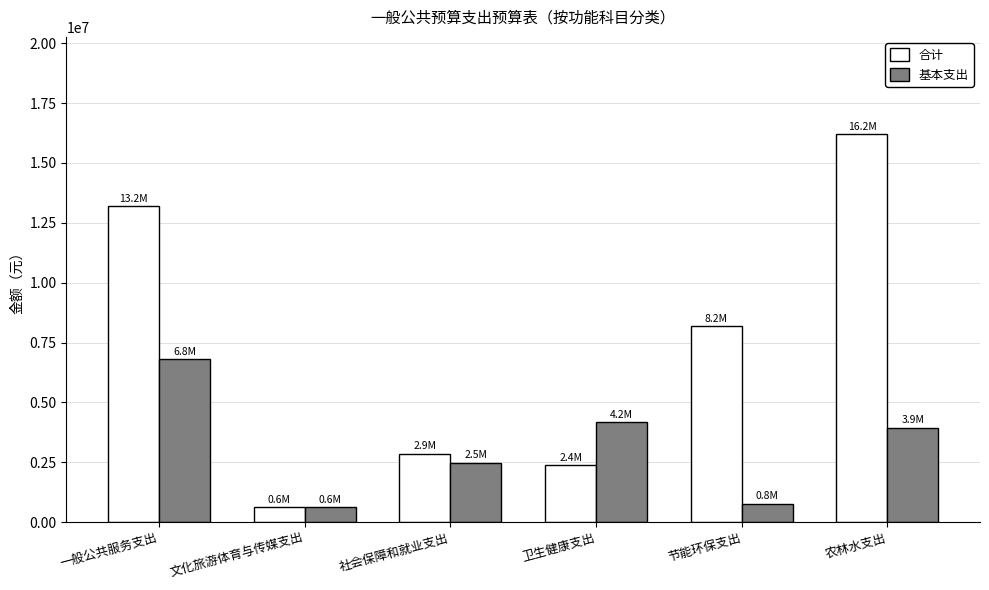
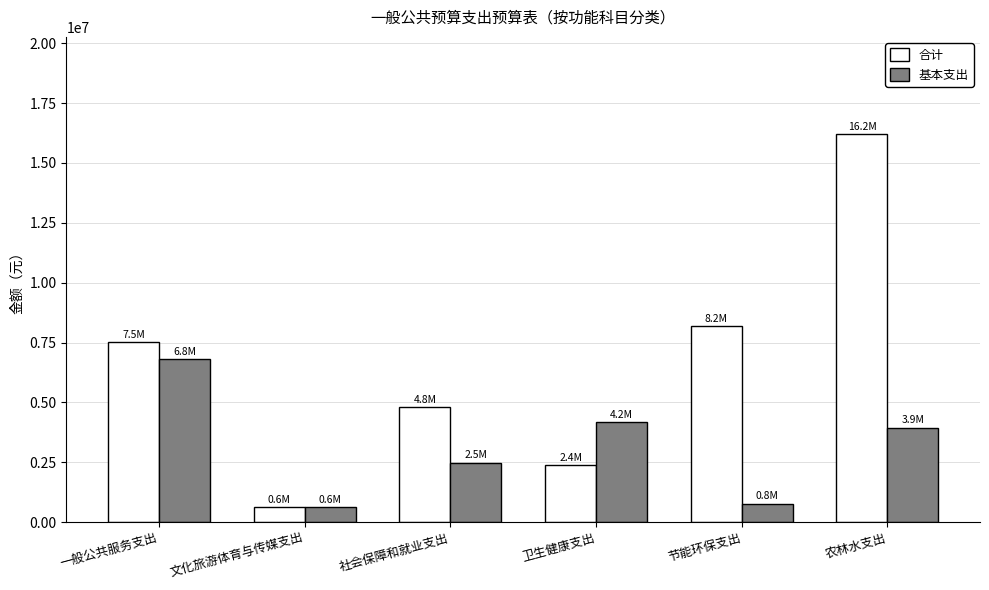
合计, 一般公共服务支出: 13.2M -> 7.5M
合计, 社会保障和就业支出: 2.9M -> 4.8M
